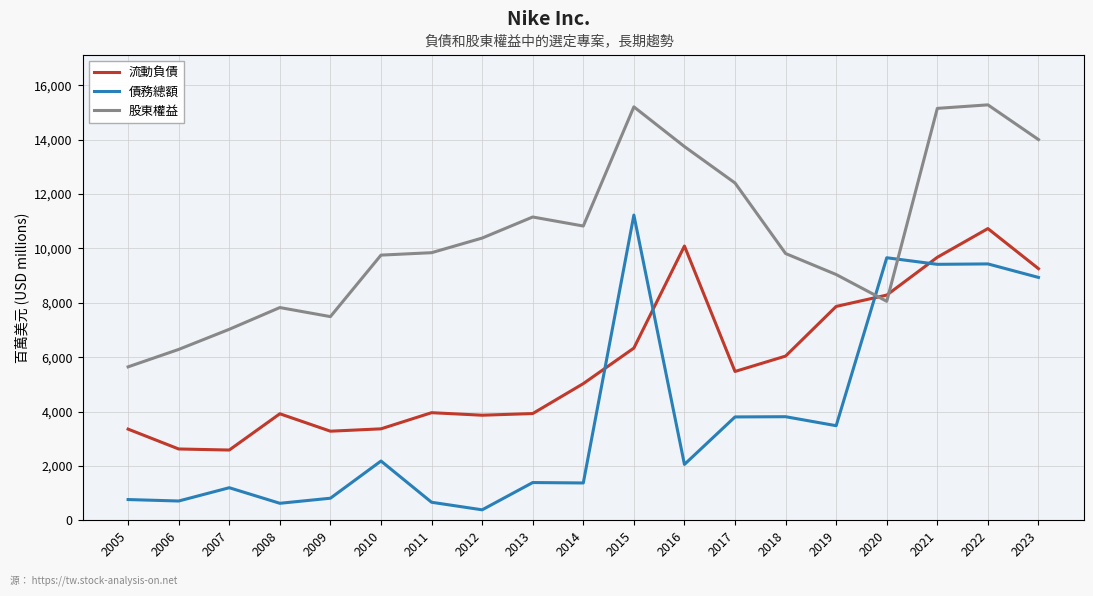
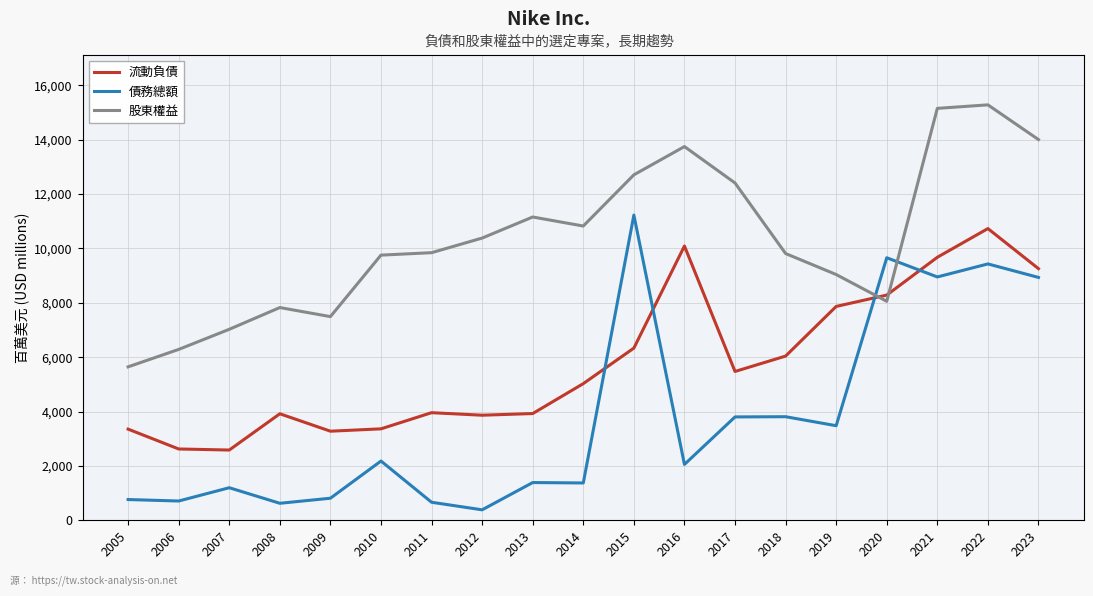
股東權益, 2015: 15,200 -> 12,700
債務總額, 2021: 9,400 -> 9,000
